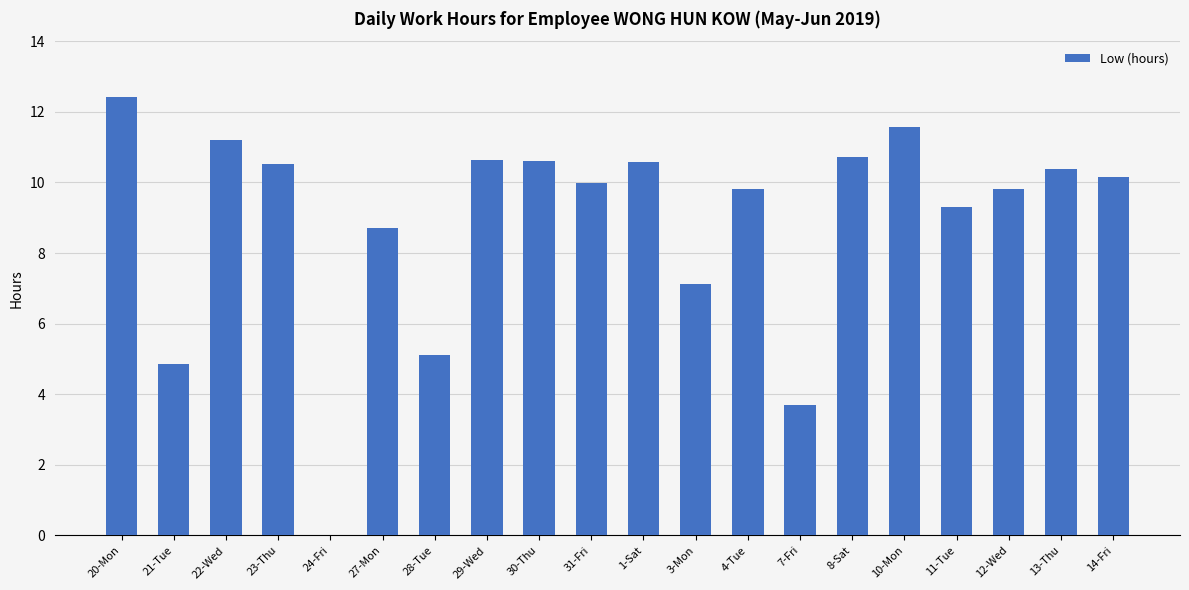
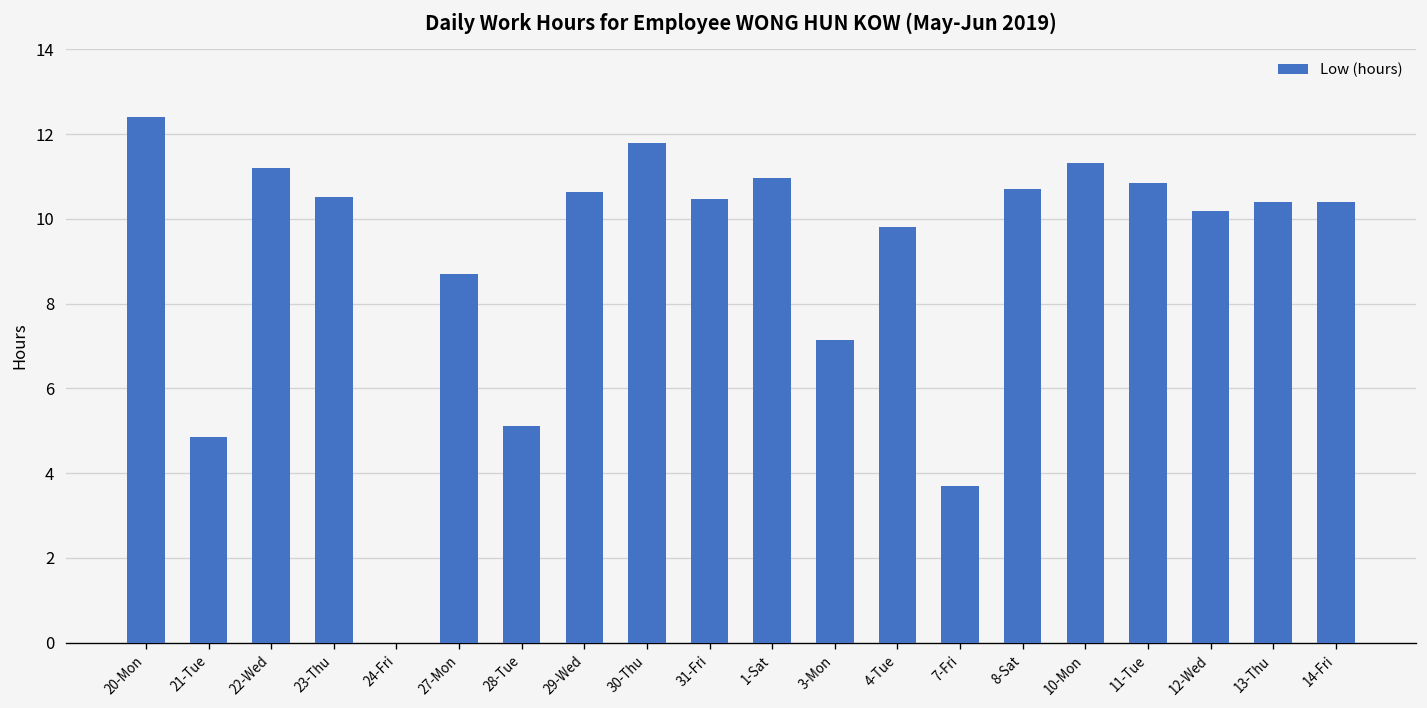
30-Thu: 10.6 -> 11.8
31-Fri: 10.0 -> 10.5
1-Sat: 10.6 -> 11.0
10-Mon: 11.6 -> 11.3
11-Tue: 9.3 -> 10.9
12-Wed: 9.8 -> 10.2
14-Fri: 10.1 -> 10.4
